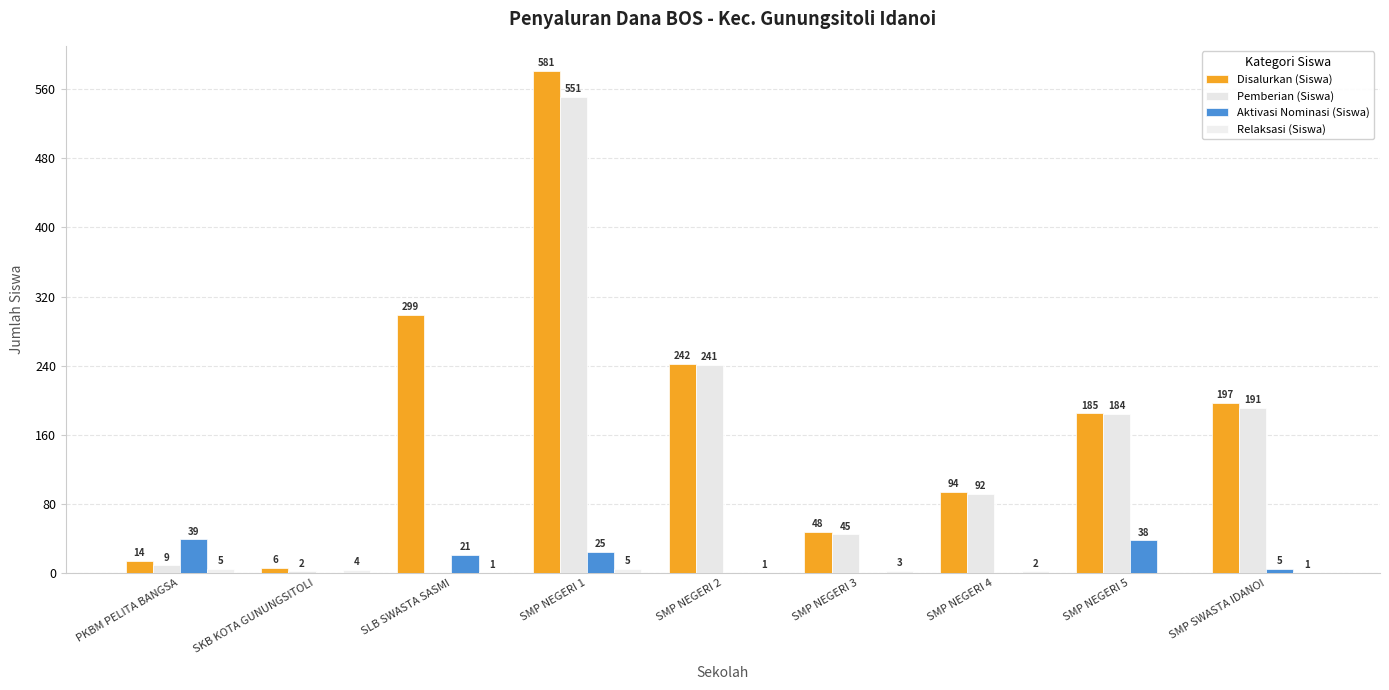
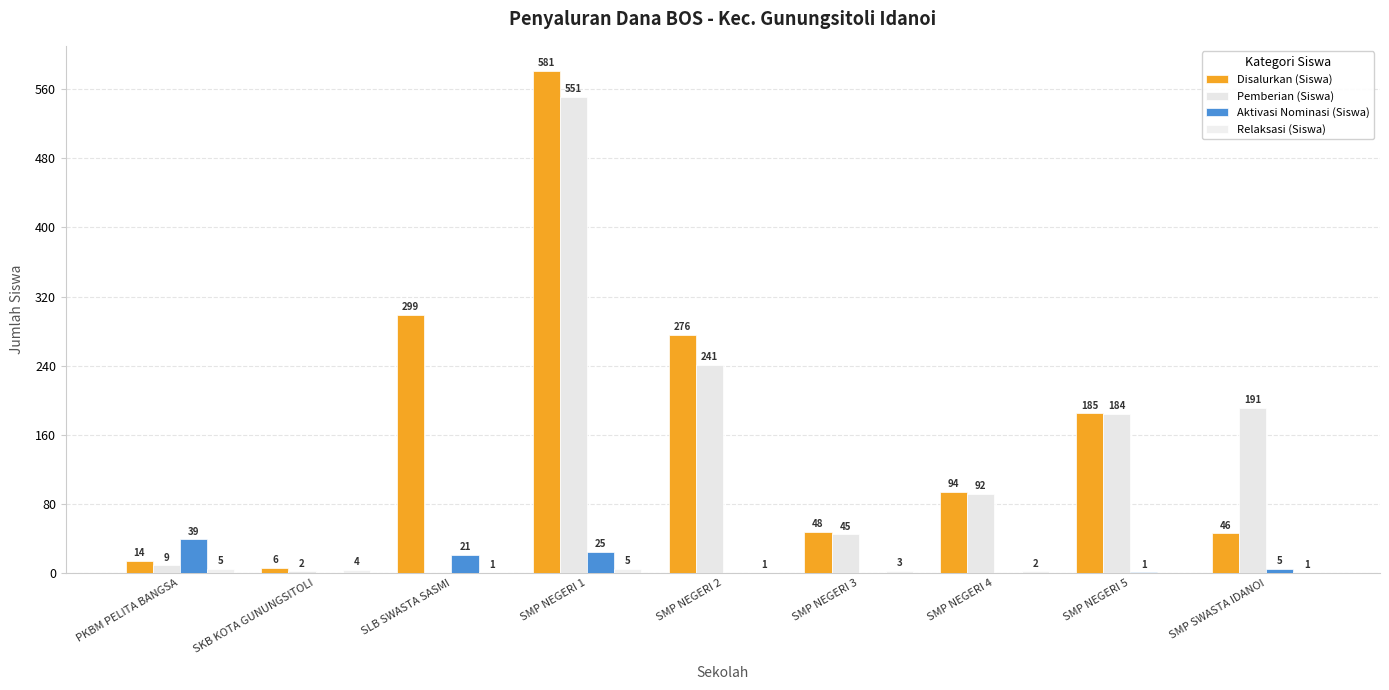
Disalurkan (Siswa), SMP NEGERI 2: 242 -> 276
Aktivasi Nominasi (Siswa), SMP NEGERI 5: 38 -> 1
Disalurkan (Siswa), SMP SWASTA IDANOI: 197 -> 46
